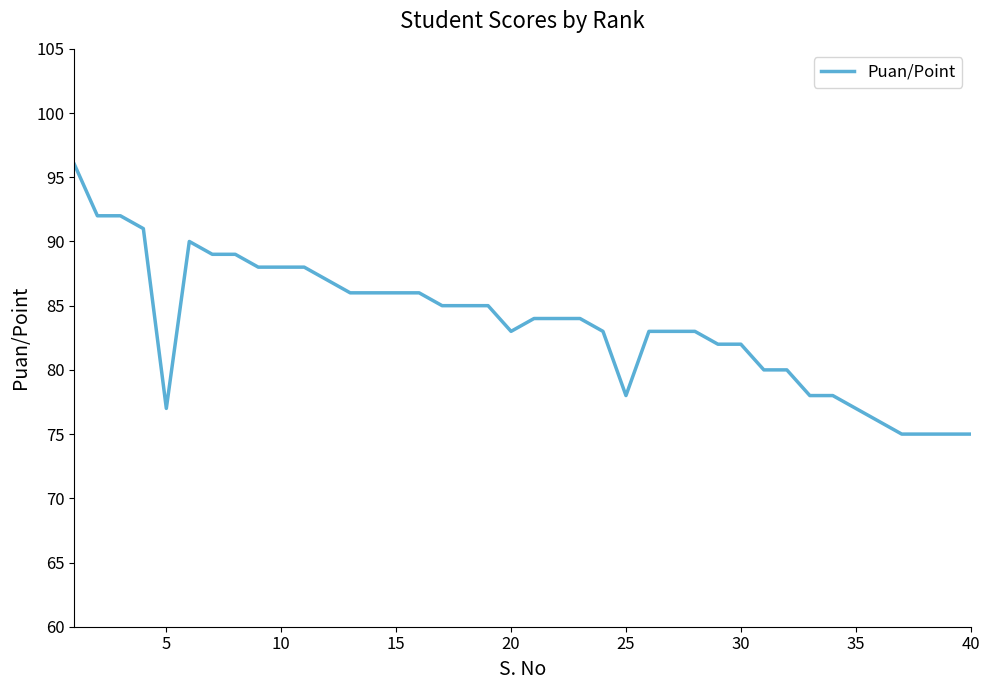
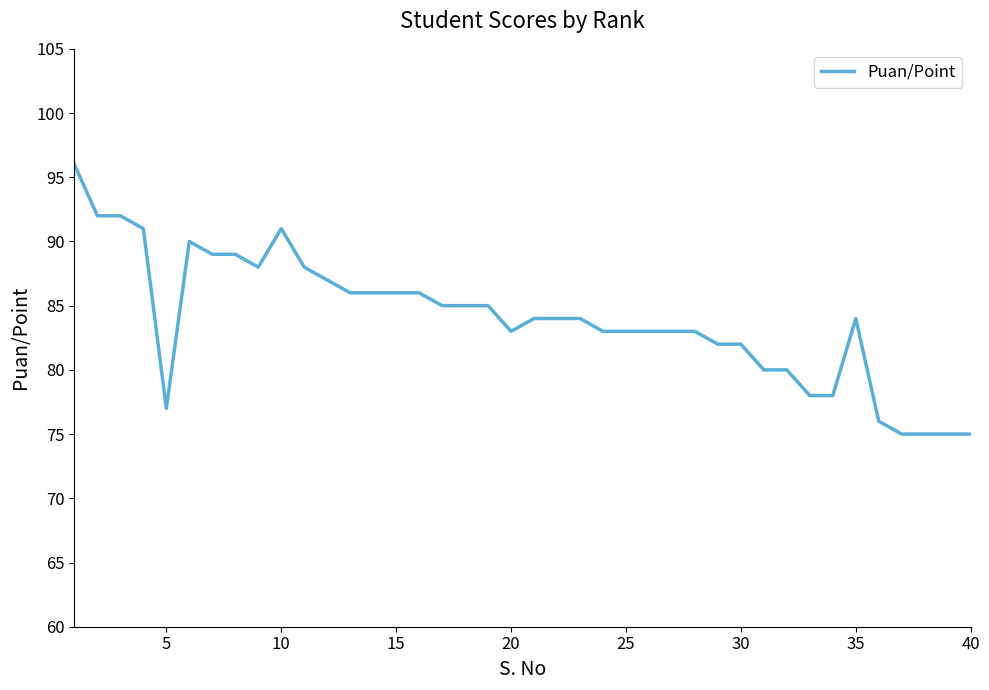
10: 88 -> 91
25: 78 -> 83
35: 77 -> 84
